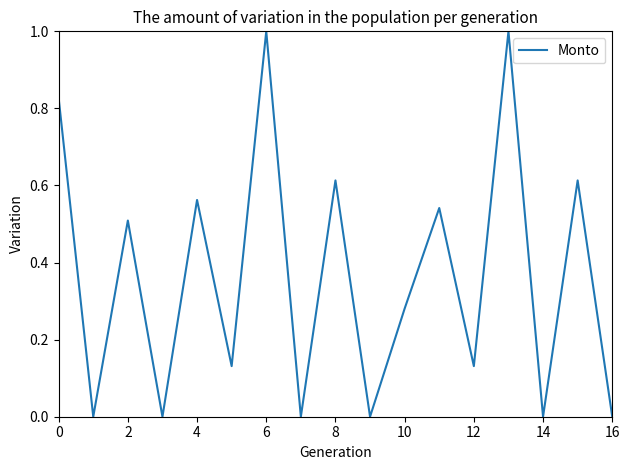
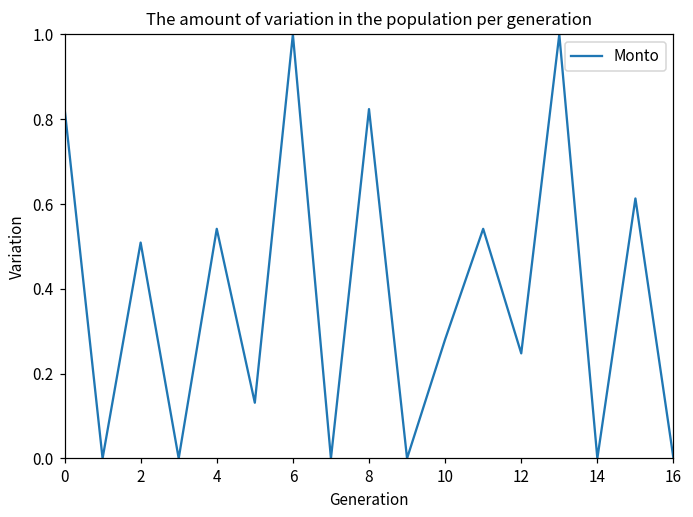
4: 0.56 -> 0.54
8: 0.61 -> 0.82
12: 0.13 -> 0.25
